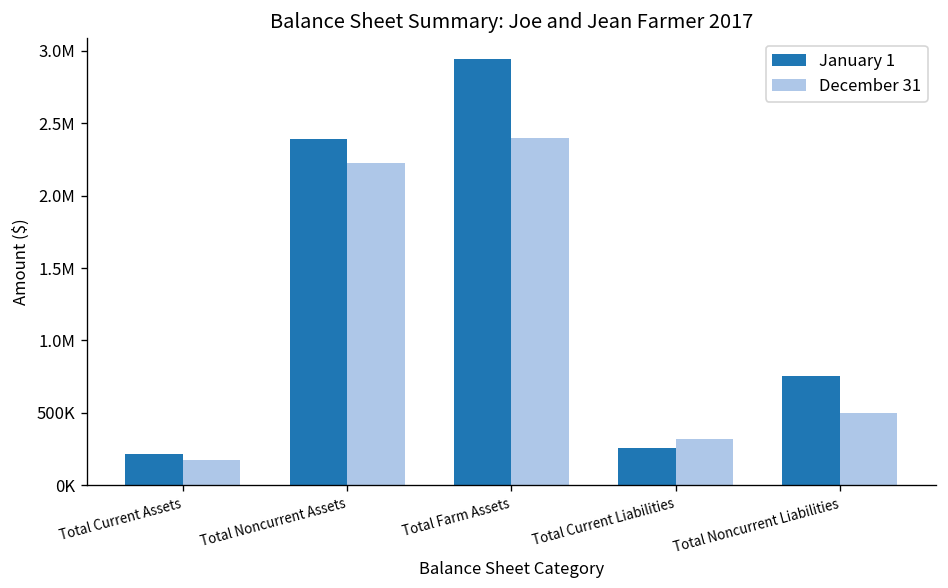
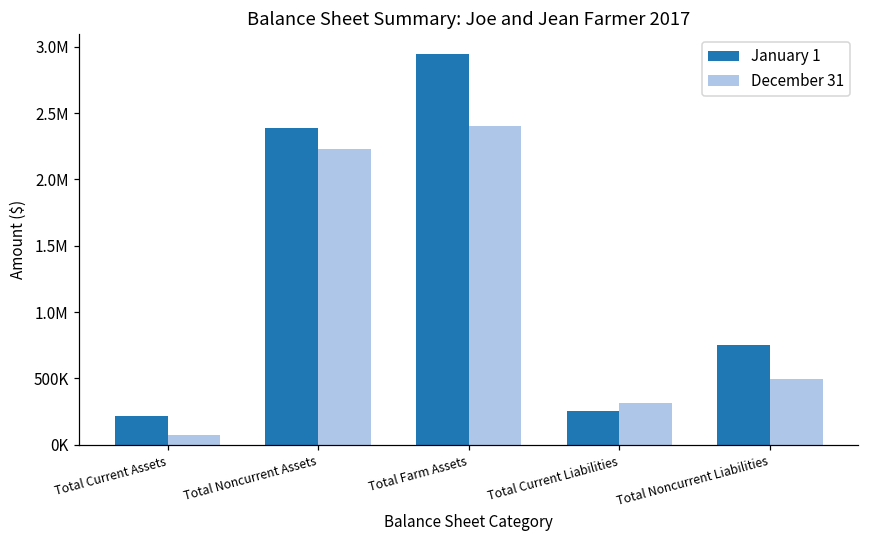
December 31, Total Current Assets: 170000 -> 80000
